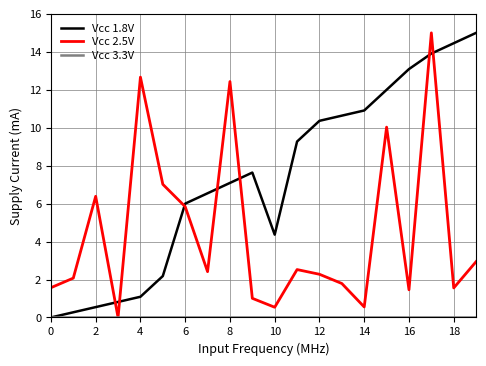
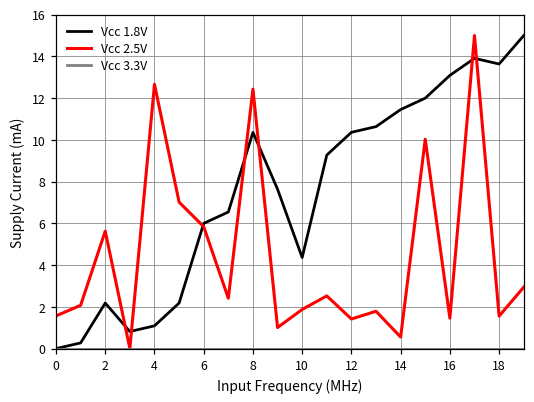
Vcc 1.8V, 2: 0.5 -> 2.2
Vcc 2.5V, 2: 6.4 -> 5.6
Vcc 1.8V, 8: 7.1 -> 10.4
Vcc 2.5V, 10: 0.5 -> 1.9
Vcc 2.5V, 12: 2.3 -> 1.4
Vcc 1.8V, 14: 10.9 -> 11.5
Vcc 1.8V, 18: 14.5 -> 13.6
